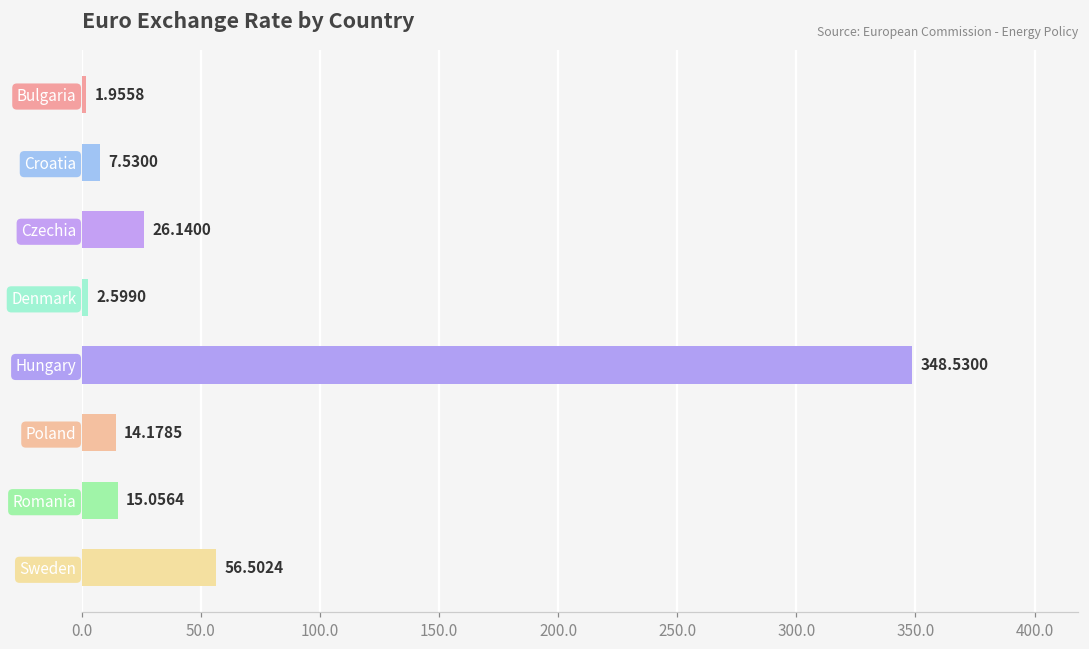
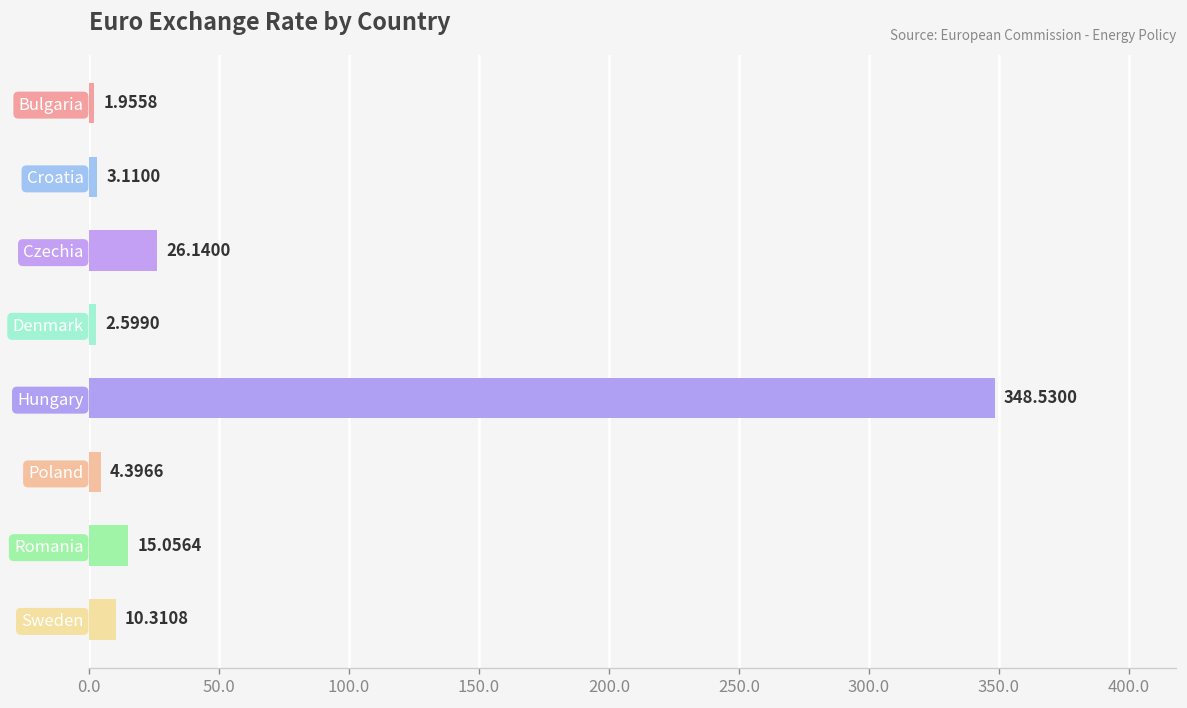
Croatia: 7.5300 -> 3.1100
Poland: 14.1785 -> 4.3966
Sweden: 56.5024 -> 10.3108
